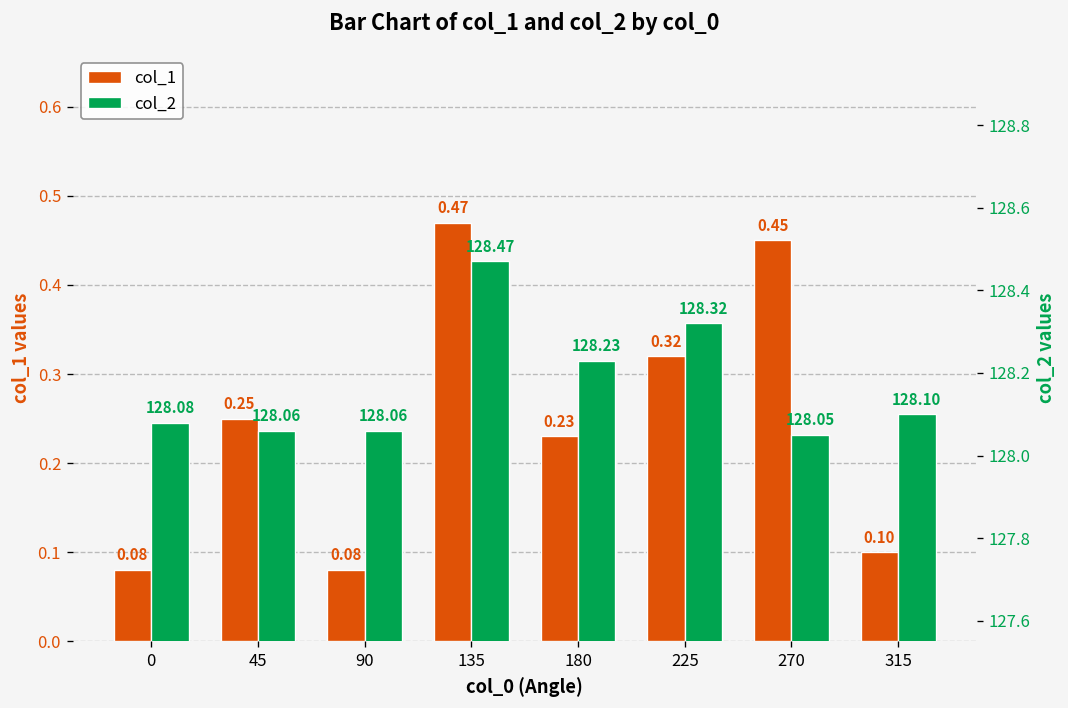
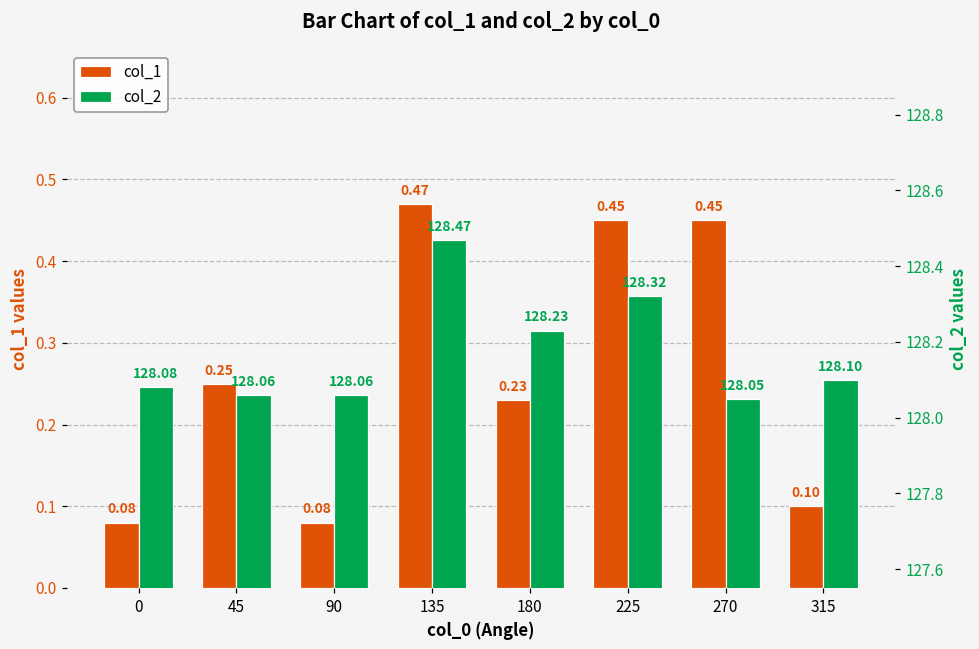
col_1, 225: 0.32 -> 0.45
